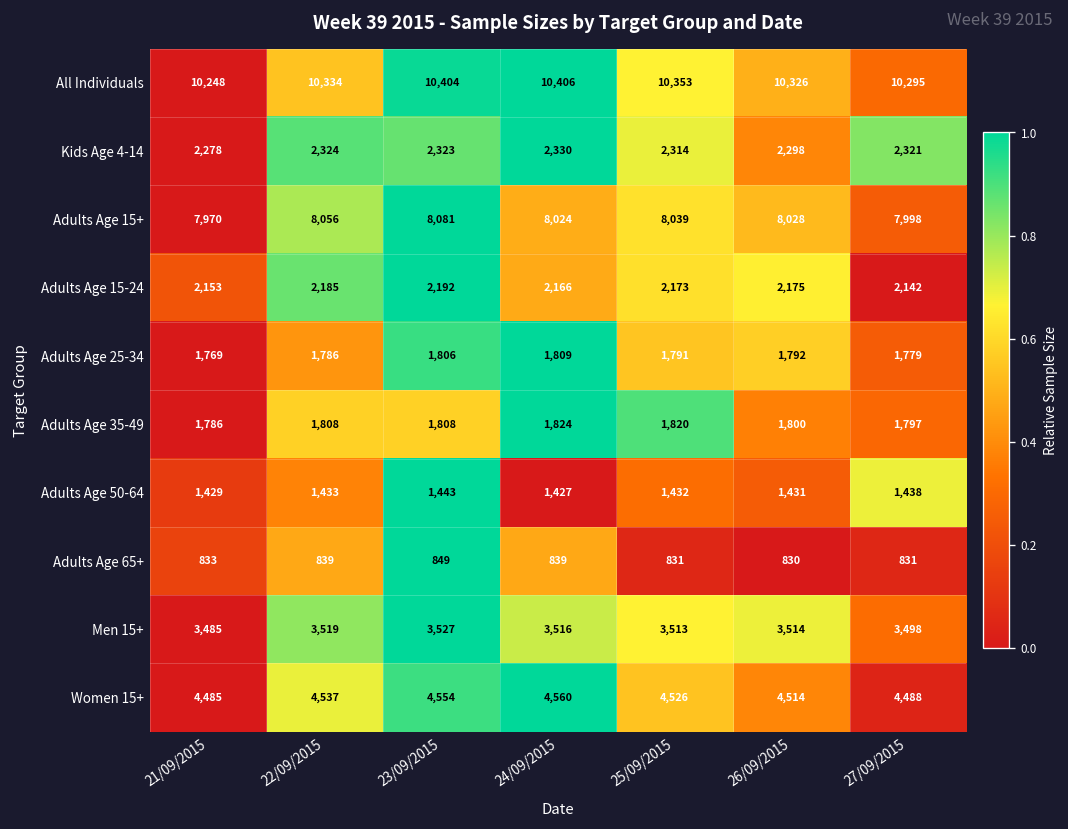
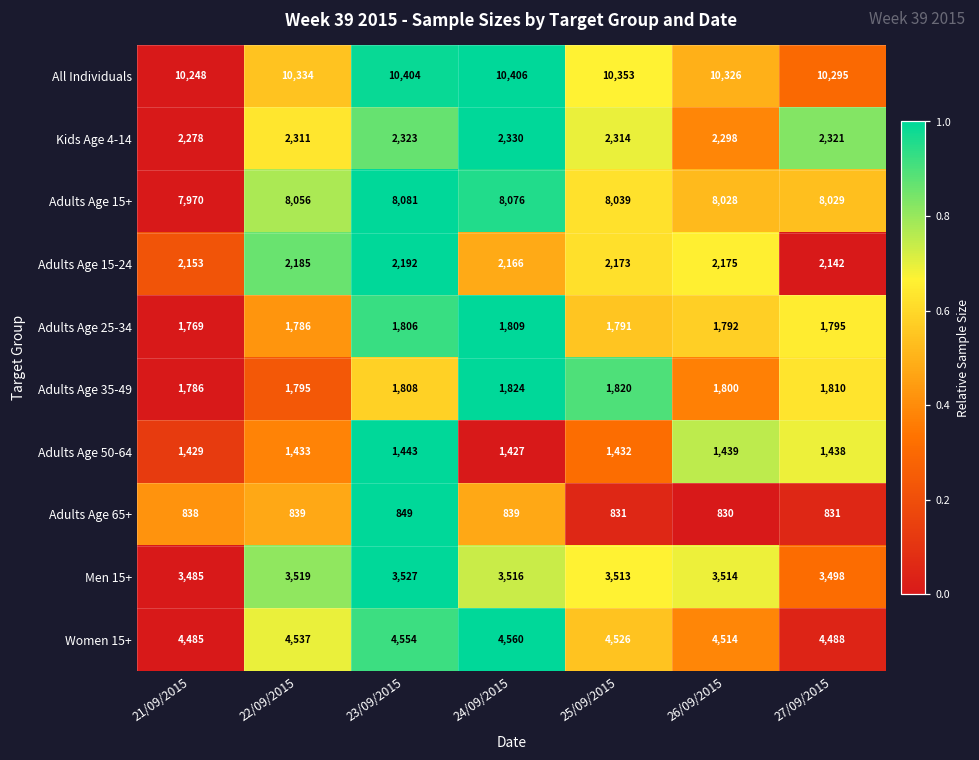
Kids Age 4-14, 22/09/2015: 2,324 -> 2,311
Adults Age 15+, 24/09/2015: 8,024 -> 8,076
Adults Age 15+, 27/09/2015: 7,998 -> 8,029
Adults Age 25-34, 27/09/2015: 1,779 -> 1,795
Adults Age 35-49, 22/09/2015: 1,808 -> 1,795
Adults Age 35-49, 27/09/2015: 1,797 -> 1,810
Adults Age 50-64, 26/09/2015: 1,431 -> 1,439
Adults Age 65+, 21/09/2015: 833 -> 838
